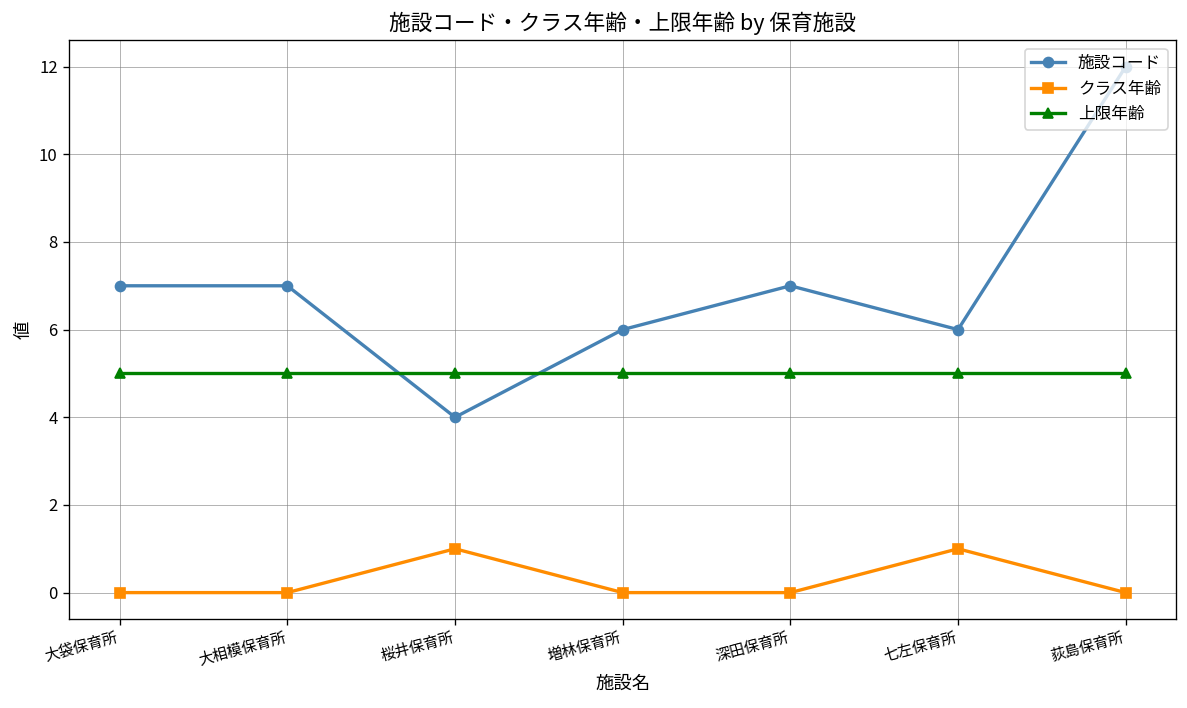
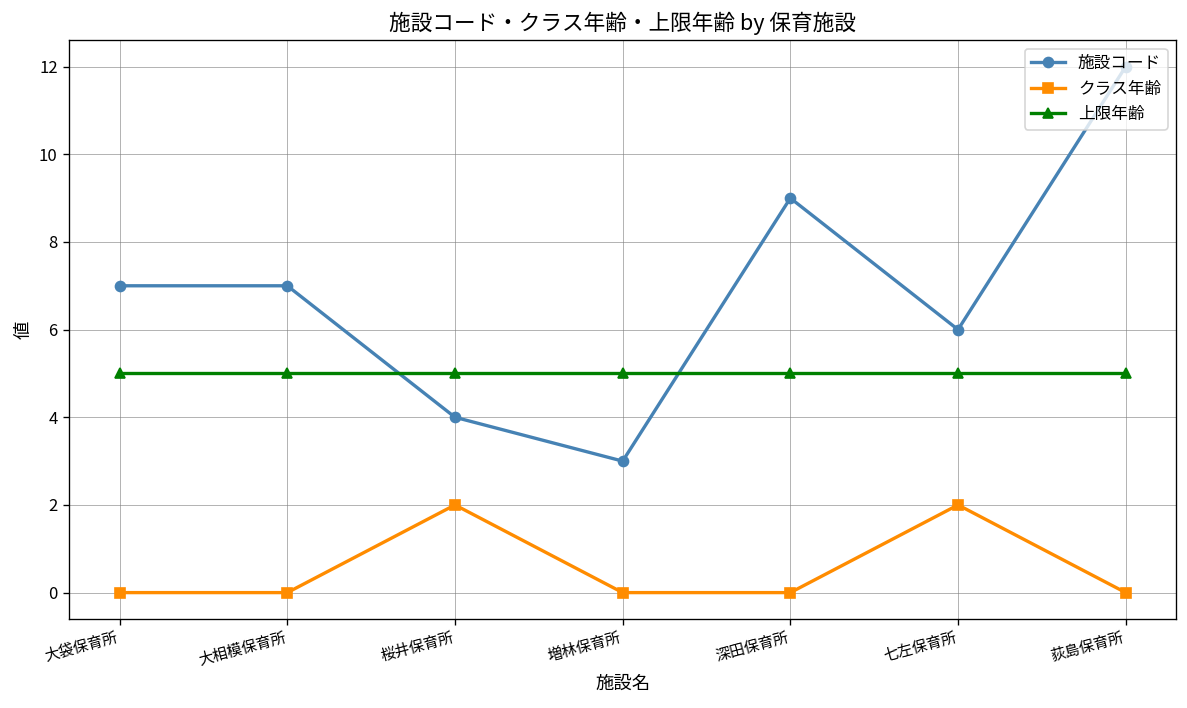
クラス年齢, 桜井保育所: 1 -> 2
施設コード, 増林保育所: 6 -> 3
施設コード, 深田保育所: 7 -> 9
クラス年齢, 七左保育所: 1 -> 2
